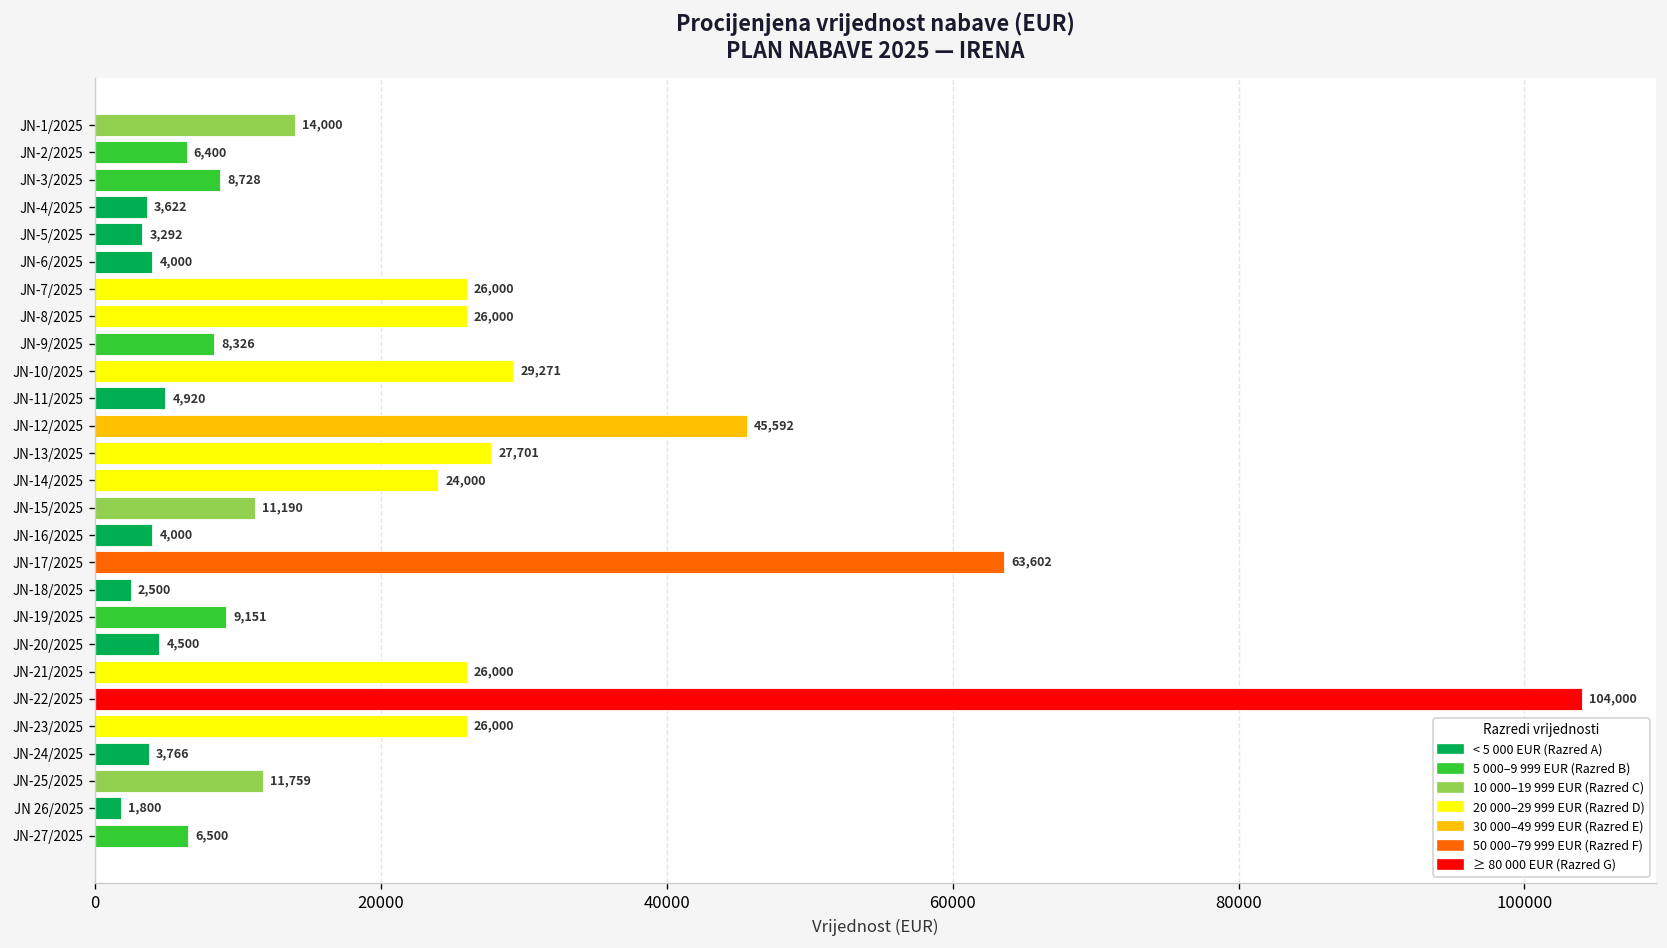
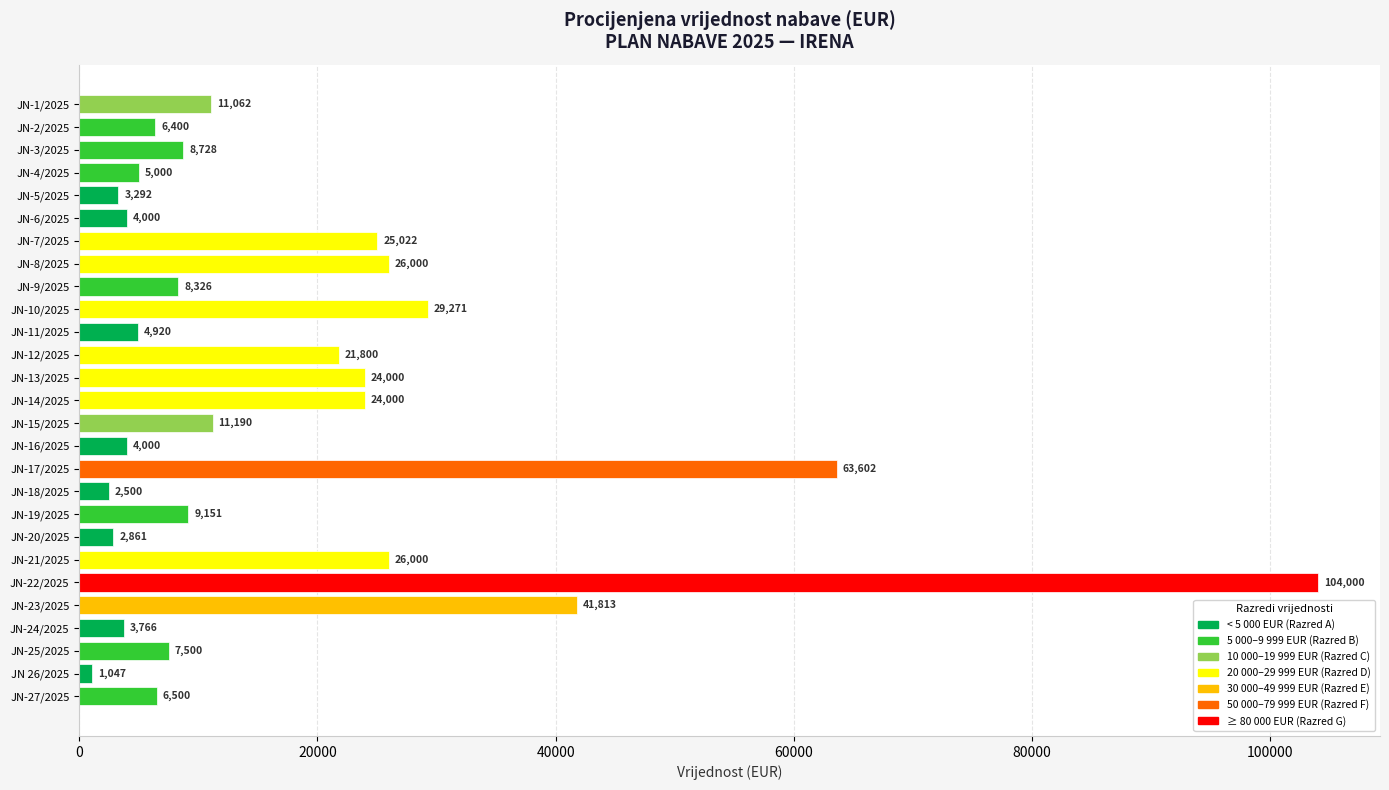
JN-1/2025: 14,000 -> 11,062
JN-4/2025: 3,622 -> 5,000
JN-7/2025: 26,000 -> 25,022
JN-12/2025: 45,592 -> 21,800
JN-13/2025: 27,701 -> 24,000
JN-20/2025: 4,500 -> 2,861
JN-23/2025: 26,000 -> 41,813
JN-25/2025: 11,759 -> 7,500
JN 26/2025: 1,800 -> 1,047
